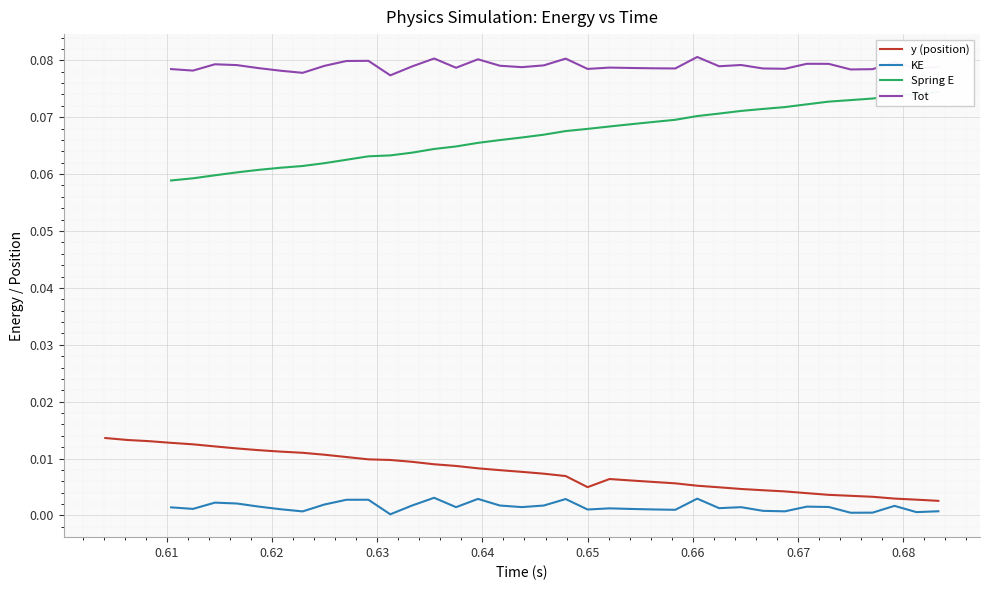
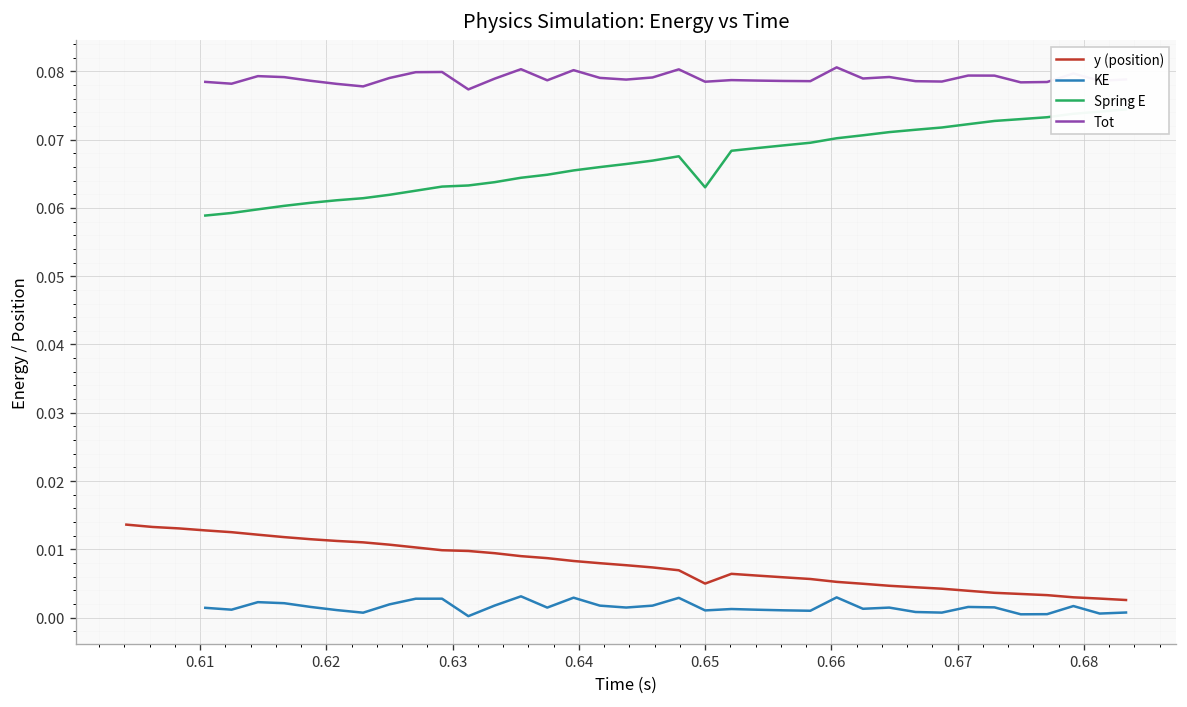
Spring E, 0.65: 0.068 -> 0.063
